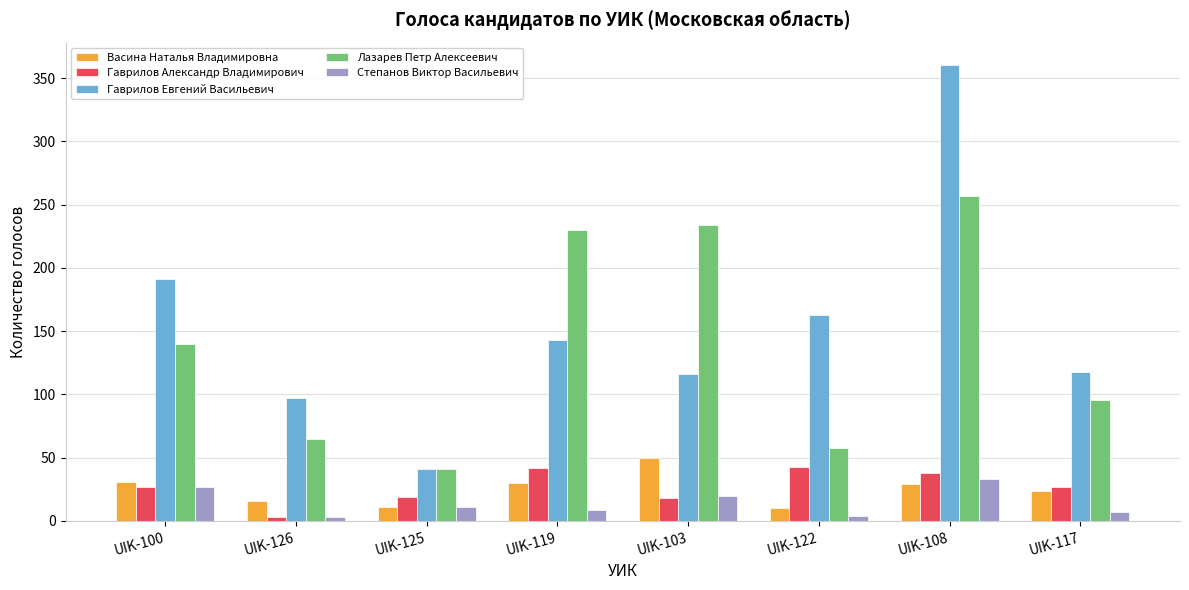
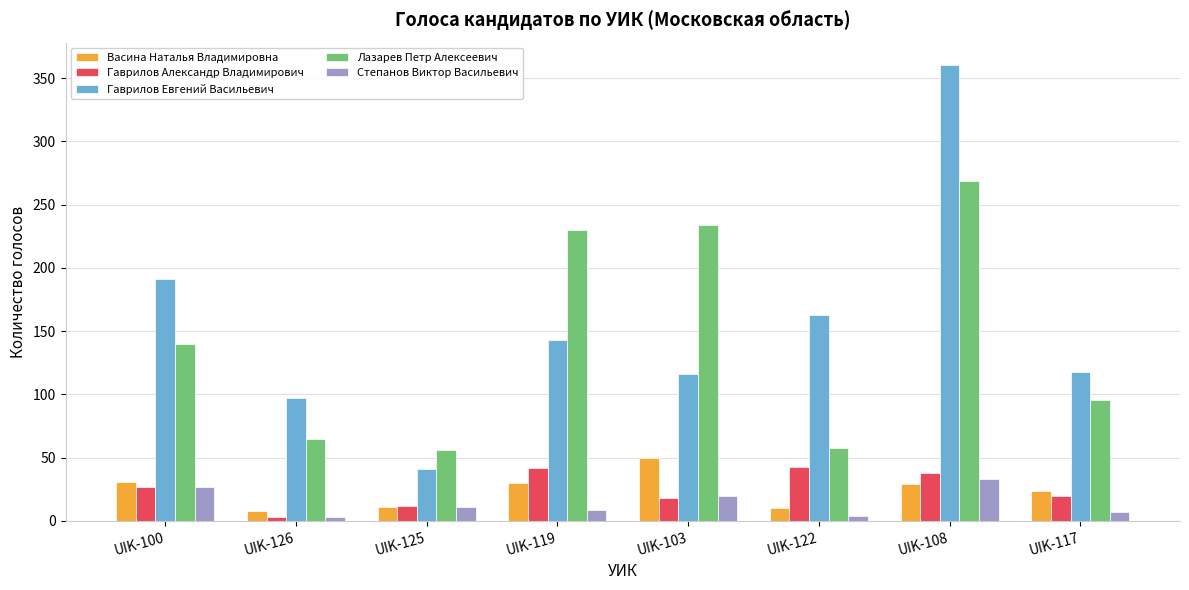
Васина Наталья Владимировна, UIK-126: 16 -> 8
Гаврилов Александр Владимирович, UIK-125: 19 -> 12
Лазарев Петр Алексеевич, UIK-125: 41 -> 56
Лазарев Петр Алексеевич, UIK-108: 257 -> 269
Гаврилов Александр Владимирович, UIK-117: 27 -> 20
